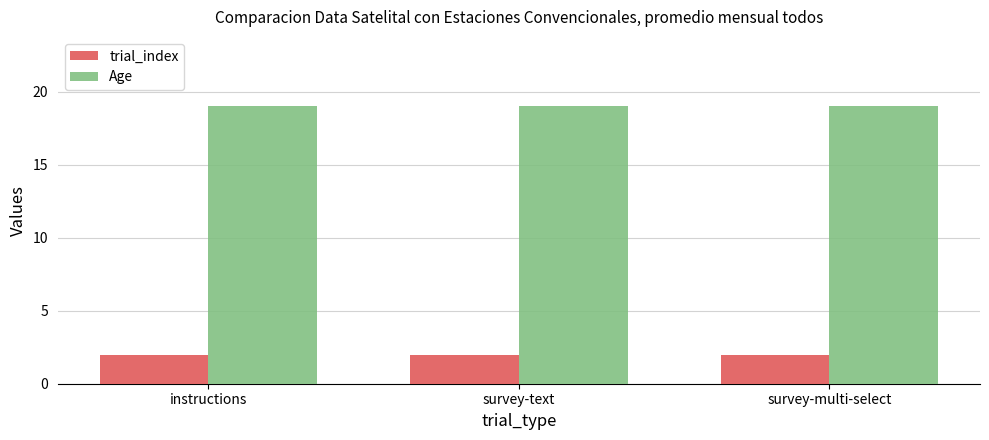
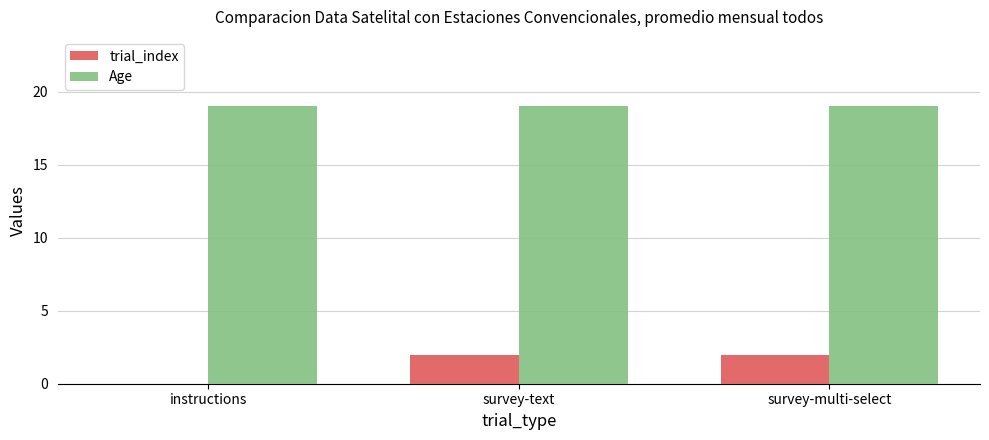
trial_index, instructions: 2 -> 0
